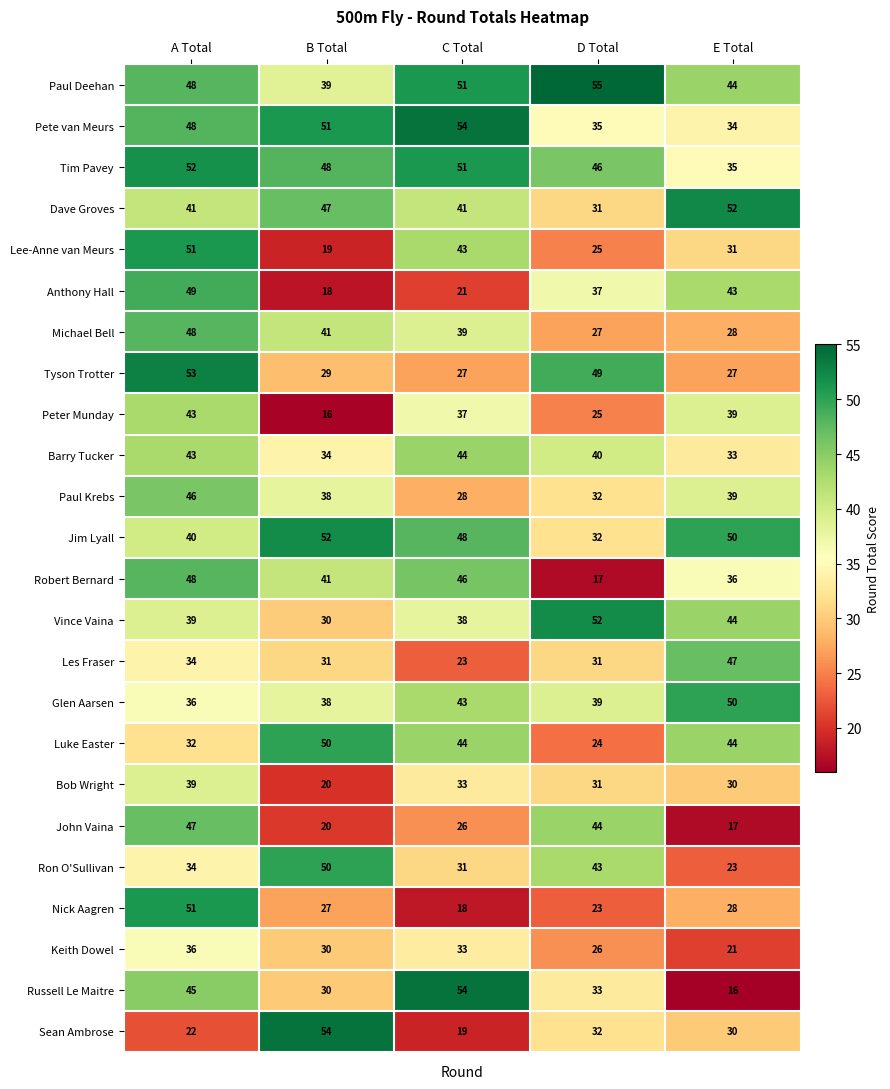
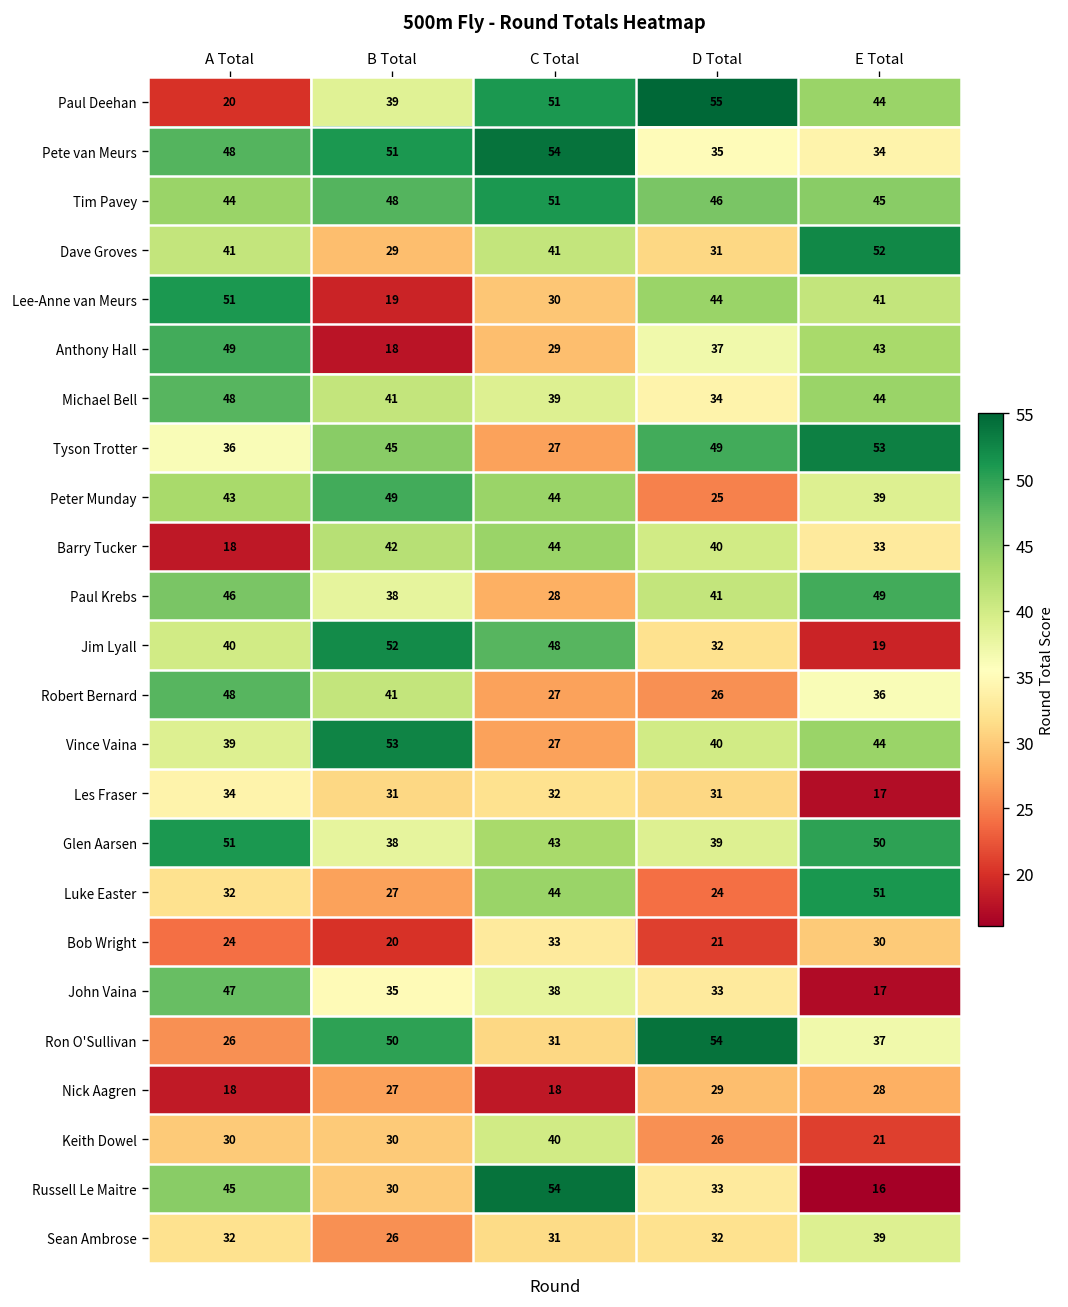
Paul Deehan, A Total: 48 -> 20
Tim Pavey, A Total: 52 -> 44
Tim Pavey, E Total: 35 -> 45
Dave Groves, B Total: 47 -> 29
Lee-Anne van Meurs, C Total: 43 -> 30
Lee-Anne van Meurs, D Total: 25 -> 44
Lee-Anne van Meurs, E Total: 31 -> 41
Anthony Hall, C Total: 21 -> 29
Michael Bell, D Total: 27 -> 34
Michael Bell, E Total: 28 -> 44
Tyson Trotter, A Total: 53 -> 36
Tyson Trotter, B Total: 29 -> 45
Tyson Trotter, E Total: 27 -> 53
Peter Munday, B Total: 16 -> 49
Peter Munday, C Total: 37 -> 44
Barry Tucker, A Total: 43 -> 18
Barry Tucker, B Total: 34 -> 42
Paul Krebs, D Total: 32 -> 41
Paul Krebs, E Total: 39 -> 49
Jim Lyall, E Total: 50 -> 19
Robert Bernard, C Total: 46 -> 27
Robert Bernard, D Total: 17 -> 26
Vince Vaina, B Total: 30 -> 53
Vince Vaina, C Total: 38 -> 27
Vince Vaina, D Total: 52 -> 40
Les Fraser, C Total: 23 -> 32
Les Fraser, E Total: 47 -> 17
Glen Aarsen, A Total: 36 -> 51
Luke Easter, B Total: 50 -> 27
Luke Easter, E Total: 44 -> 51
Bob Wright, A Total: 39 -> 24
Bob Wright, D Total: 31 -> 21
John Vaina, B Total: 20 -> 35
John Vaina, C Total: 26 -> 38
John Vaina, D Total: 44 -> 33
Ron O'Sullivan, A Total: 34 -> 26
Ron O'Sullivan, D Total: 43 -> 54
Ron O'Sullivan, E Total: 23 -> 37
Nick Aagren, A Total: 51 -> 18
Nick Aagren, D Total: 23 -> 29
Keith Dowel, A Total: 36 -> 30
Keith Dowel, C Total: 33 -> 40
Sean Ambrose, A Total: 22 -> 32
Sean Ambrose, B Total: 54 -> 26
Sean Ambrose, C Total: 19 -> 31
Sean Ambrose, E Total: 30 -> 39
